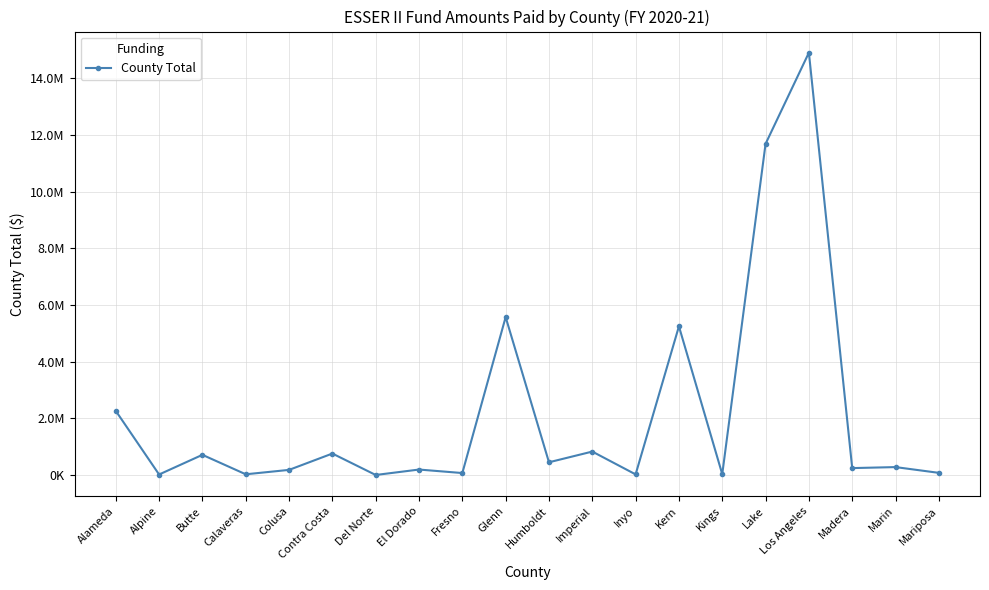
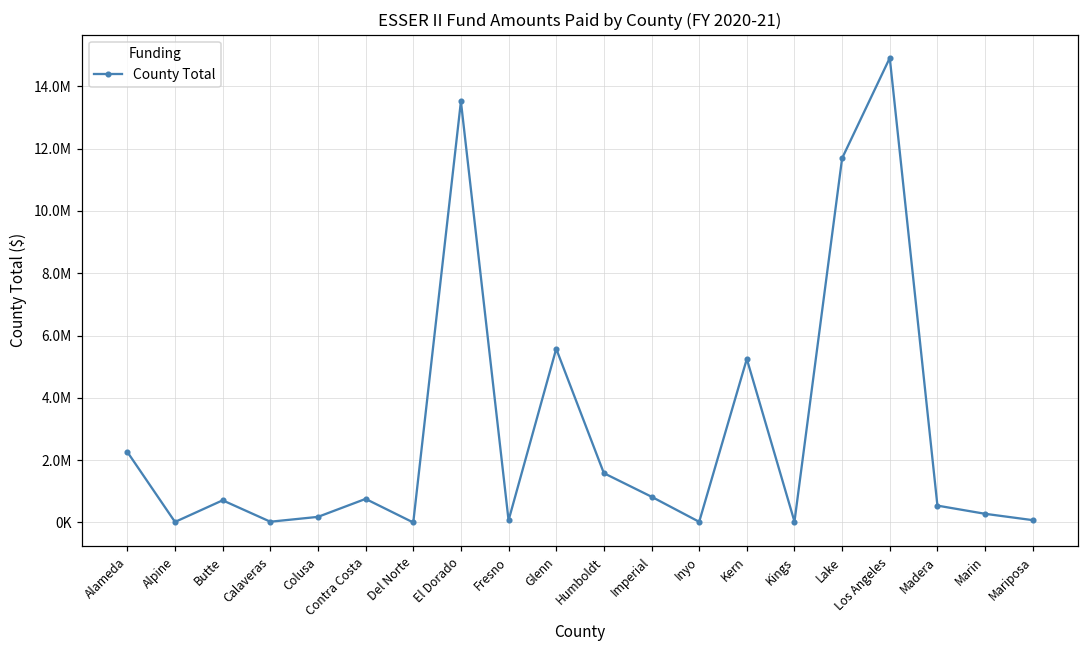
El Dorado: 200000 -> 13500000
Humboldt: 400000 -> 1600000
Madera: 200000 -> 500000
